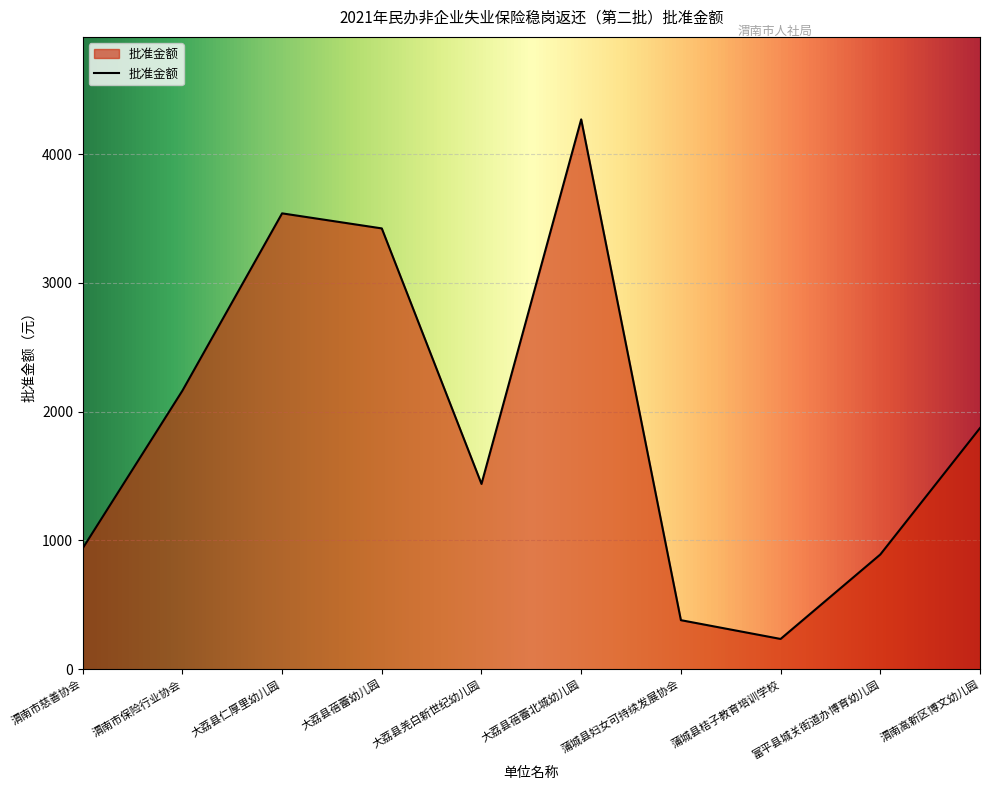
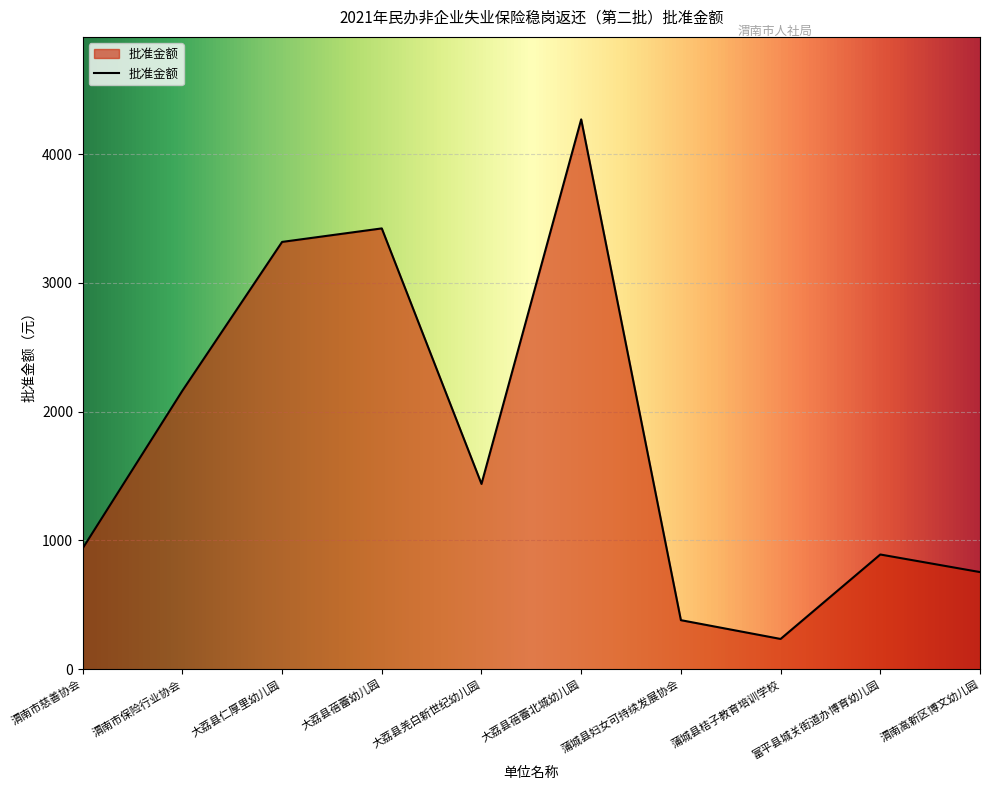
大荔县仁厚里幼儿园: 3540 -> 3320
渭南高新区博文幼儿园: 1870 -> 750
